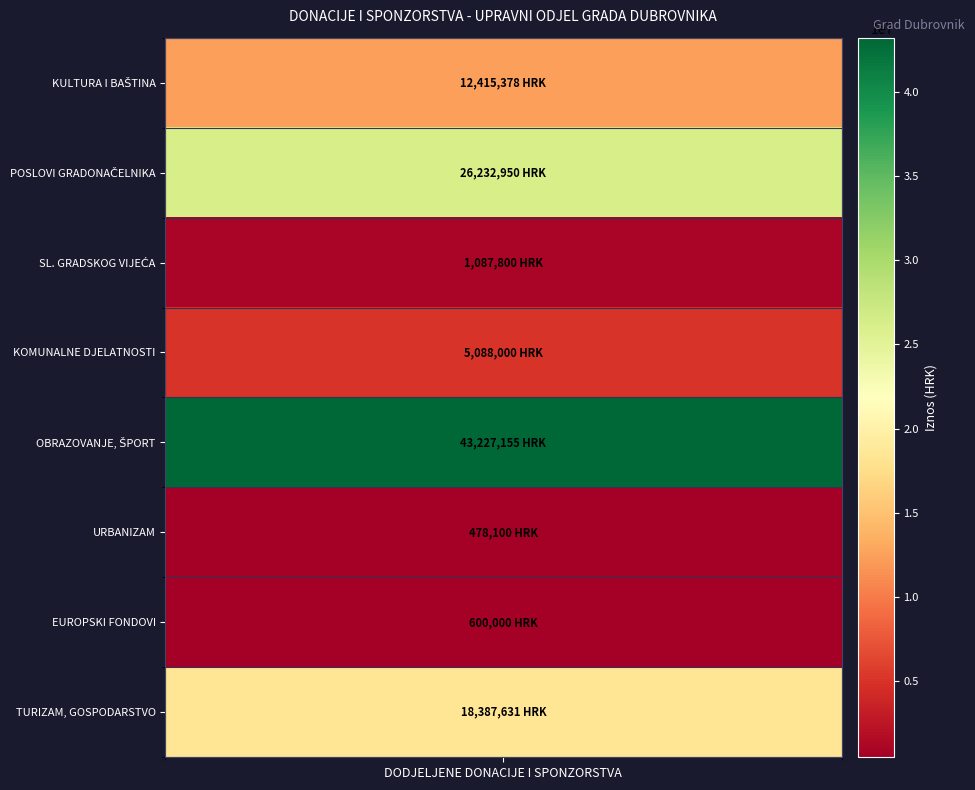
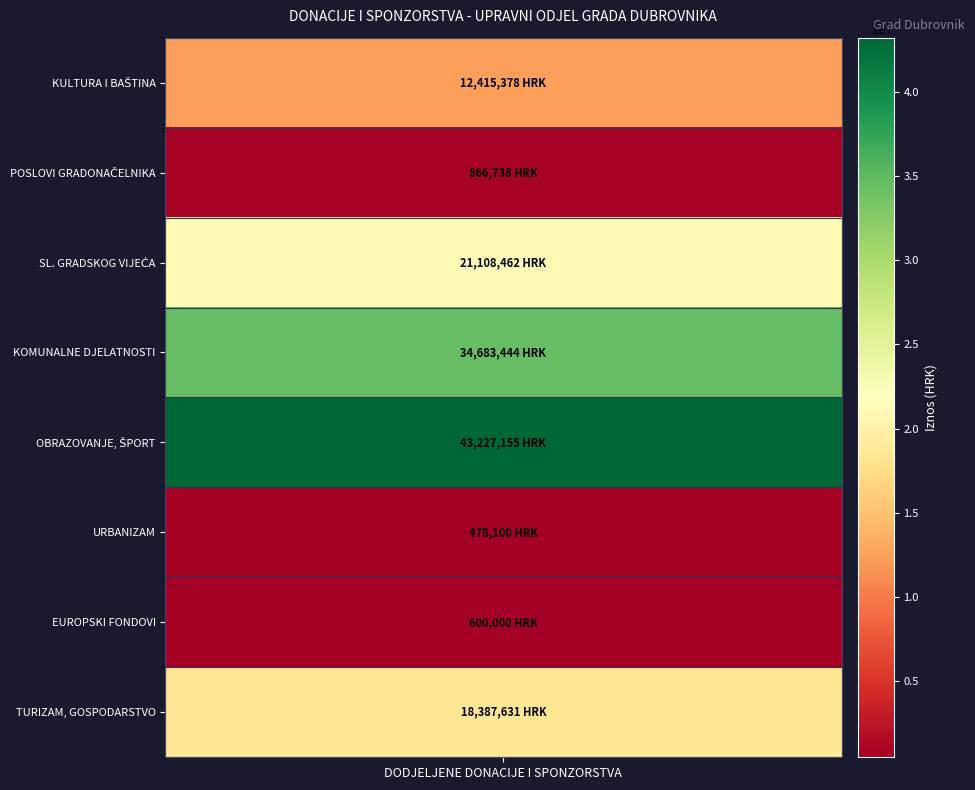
POSLOVI GRADONAČELNIKA, DODJELJENE DONACIJE I SPONZORSTVA: 26,232,950 -> 866,738
SL. GRADSKOG VIJEĆA, DODJELJENE DONACIJE I SPONZORSTVA: 1,087,800 -> 21,108,462
KOMUNALNE DJELATNOSTI, DODJELJENE DONACIJE I SPONZORSTVA: 5,088,000 -> 34,683,444
